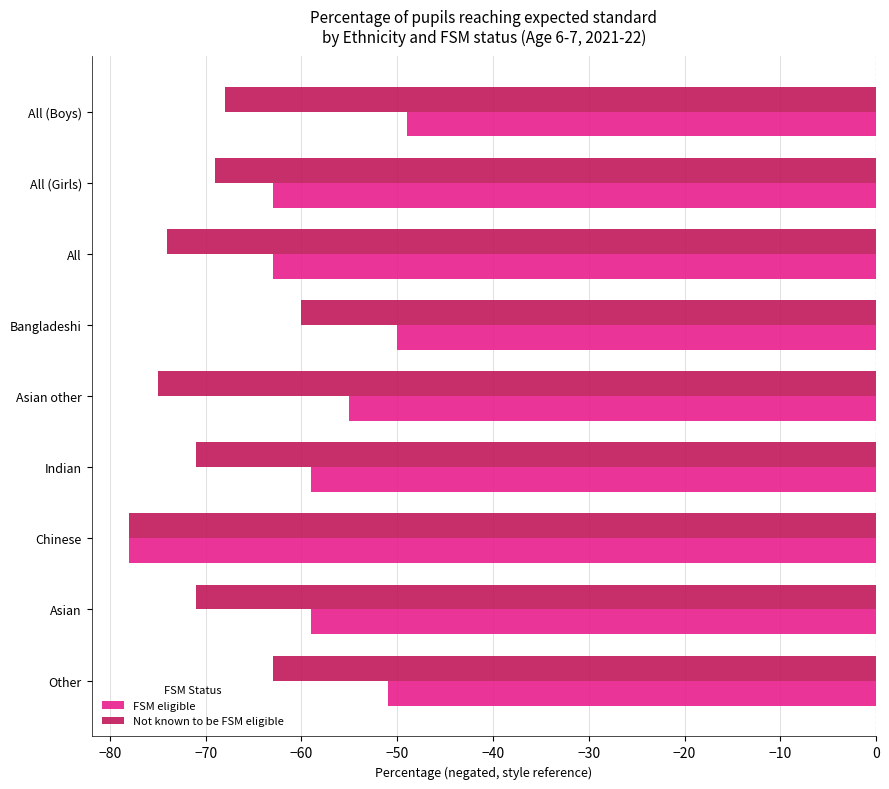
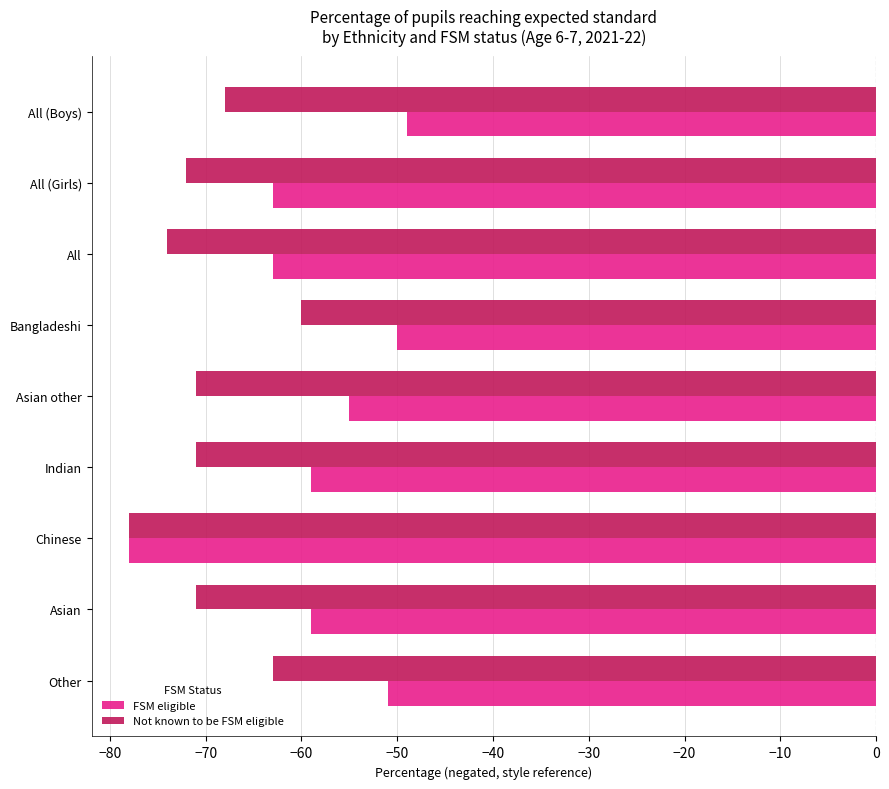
Not known to be FSM eligible, All (Girls): -69 -> -72
Not known to be FSM eligible, Asian other: -75 -> -71
